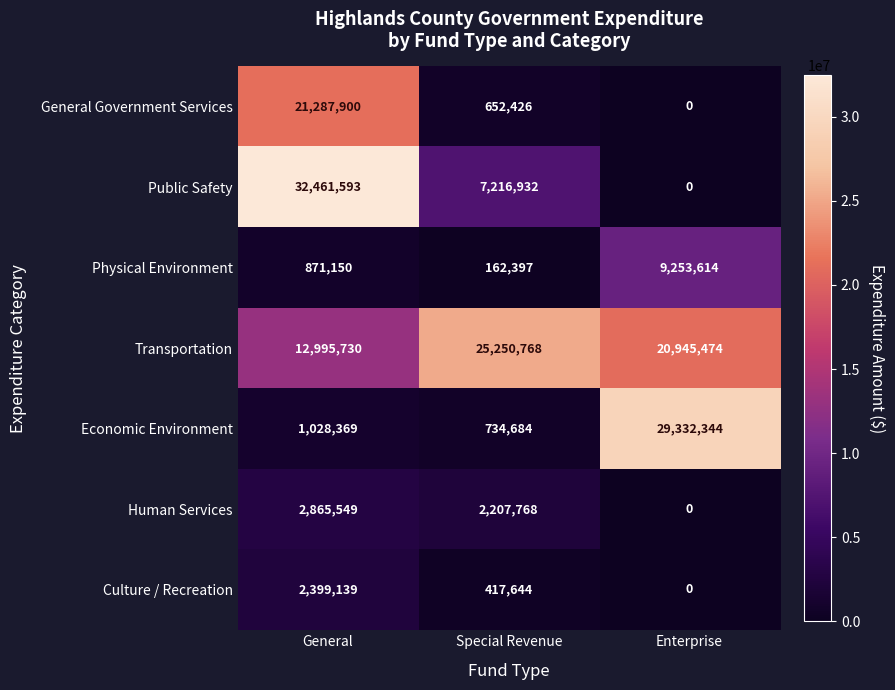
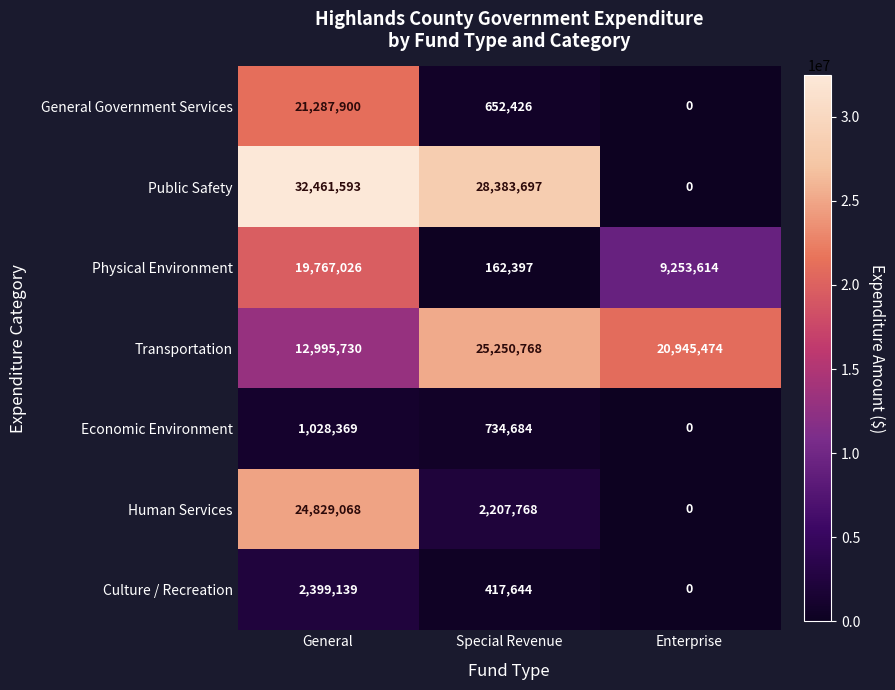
Public Safety, Special Revenue: 7,216,932 -> 28,383,697
Physical Environment, General: 871,150 -> 19,767,026
Economic Environment, Enterprise: 29,332,344 -> 0
Human Services, General: 2,865,549 -> 24,829,068
